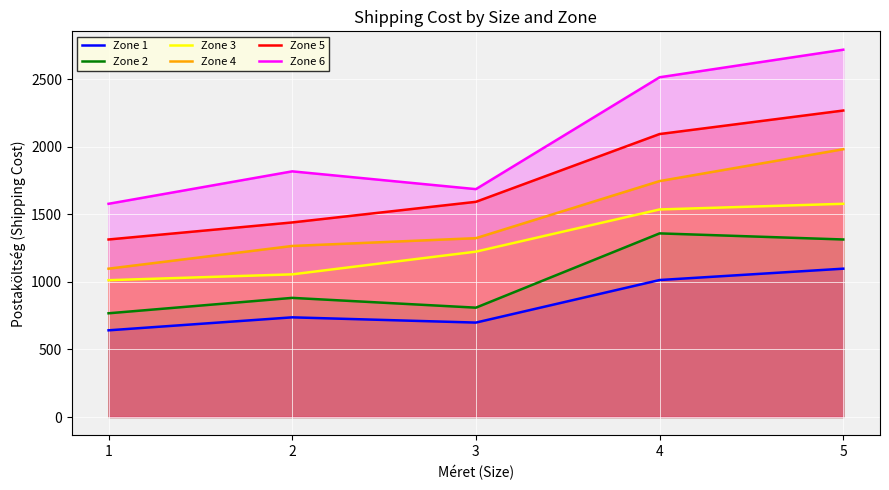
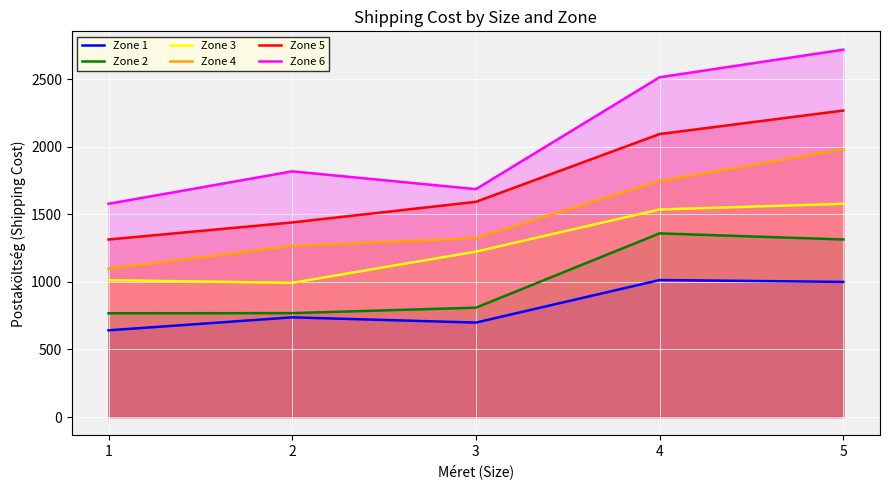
Zone 2, 2: 880 -> 770
Zone 3, 2: 1060 -> 990
Zone 1, 5: 1100 -> 1000
